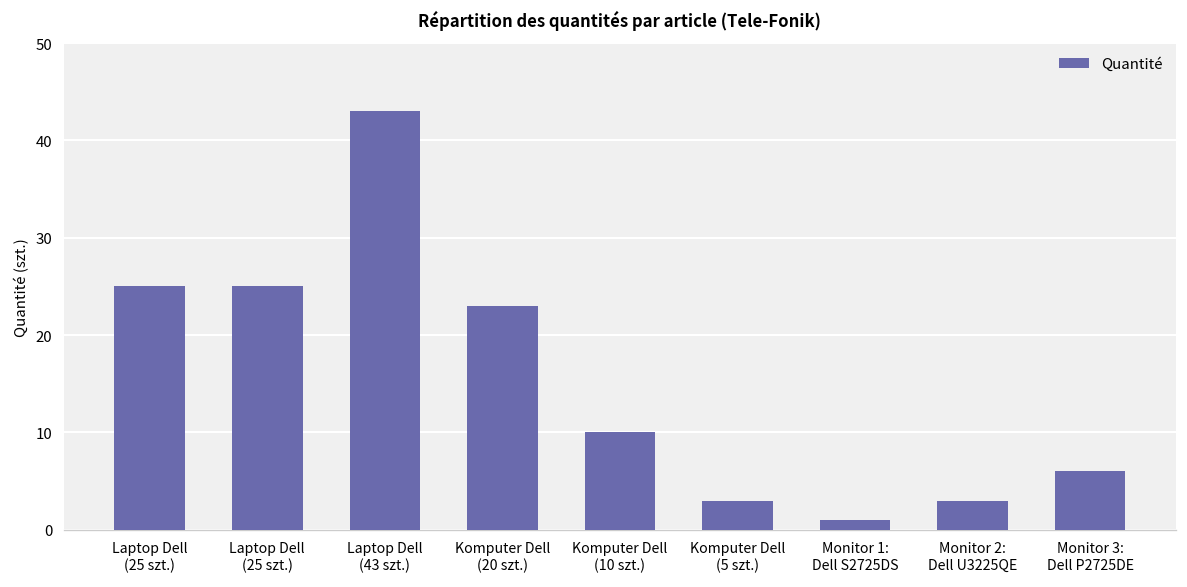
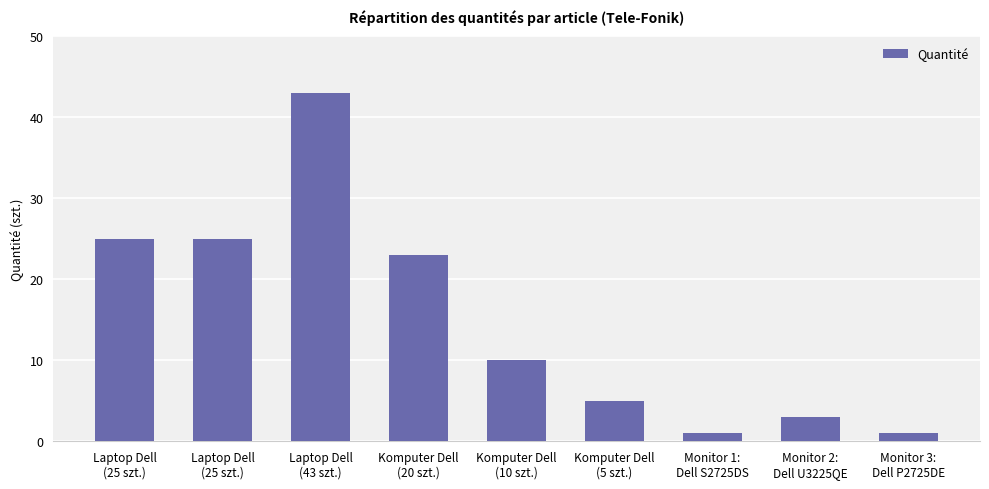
Komputer Dell (5 szt.): 3 -> 5
Monitor 3: Dell P2725DE: 6 -> 1
